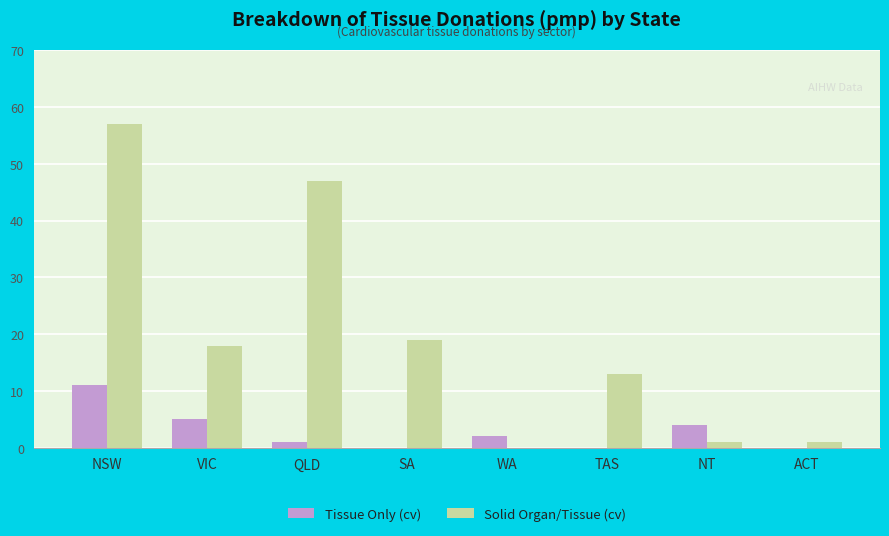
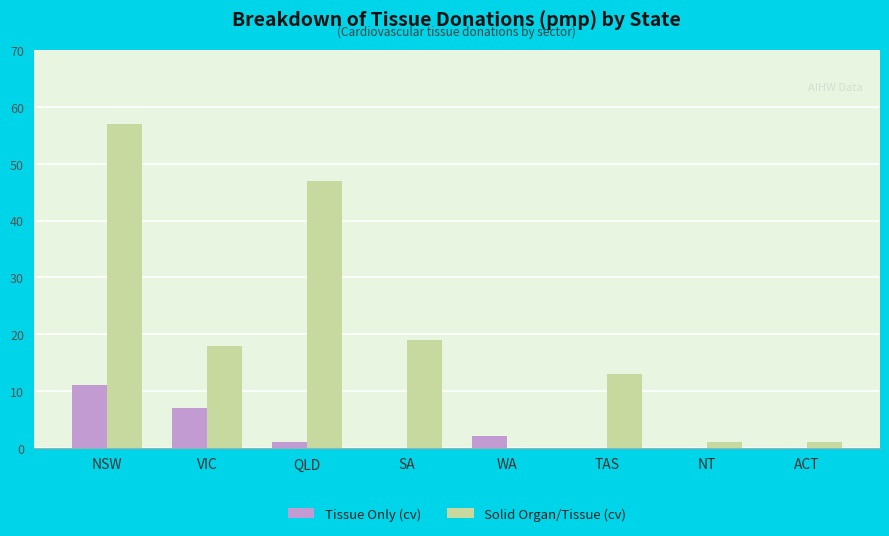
Tissue Only (cv), VIC: 5 -> 7
Tissue Only (cv), NT: 4 -> 0
